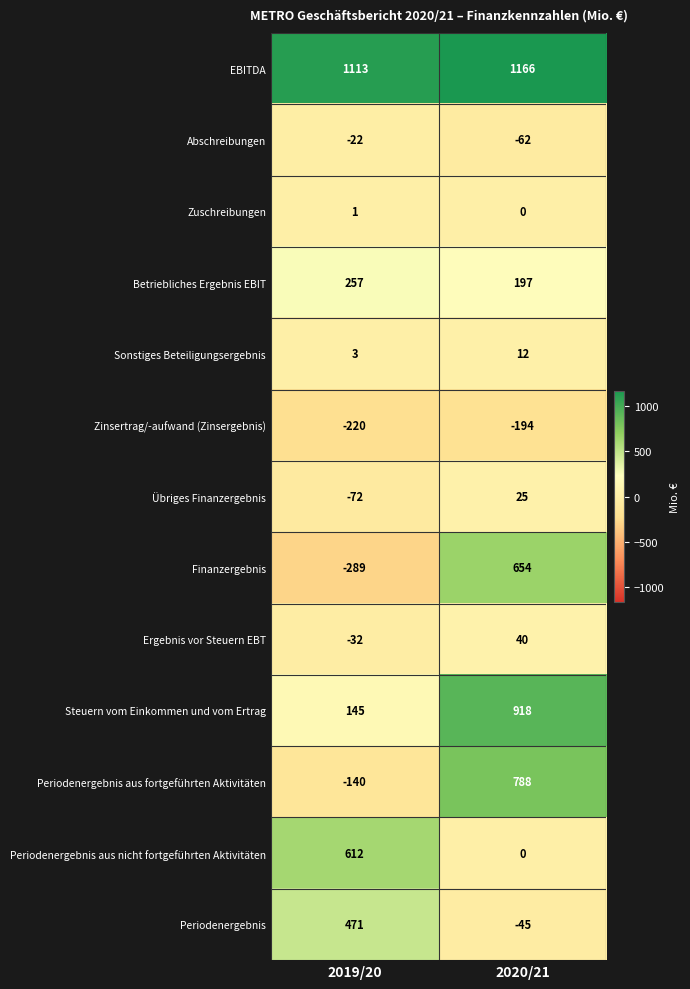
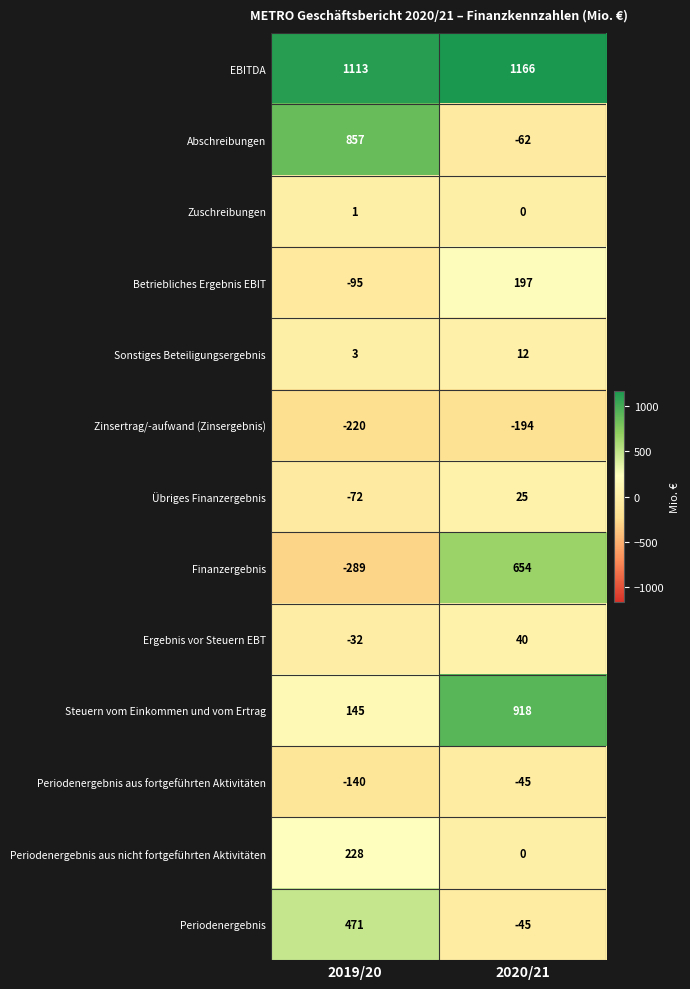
Abschreibungen, 2019/20: -22 -> 857
Betriebliches Ergebnis EBIT, 2019/20: 257 -> -95
Periodenergebnis aus fortgeführten Aktivitäten, 2020/21: 788 -> -45
Periodenergebnis aus nicht fortgeführten Aktivitäten, 2019/20: 612 -> 228
